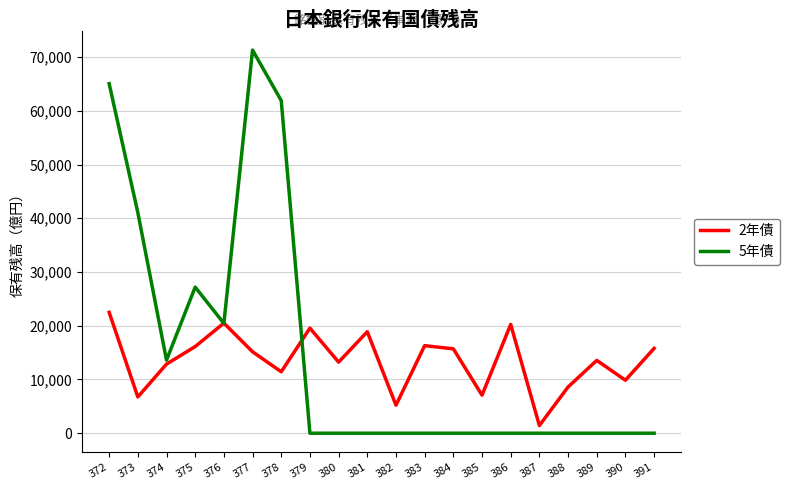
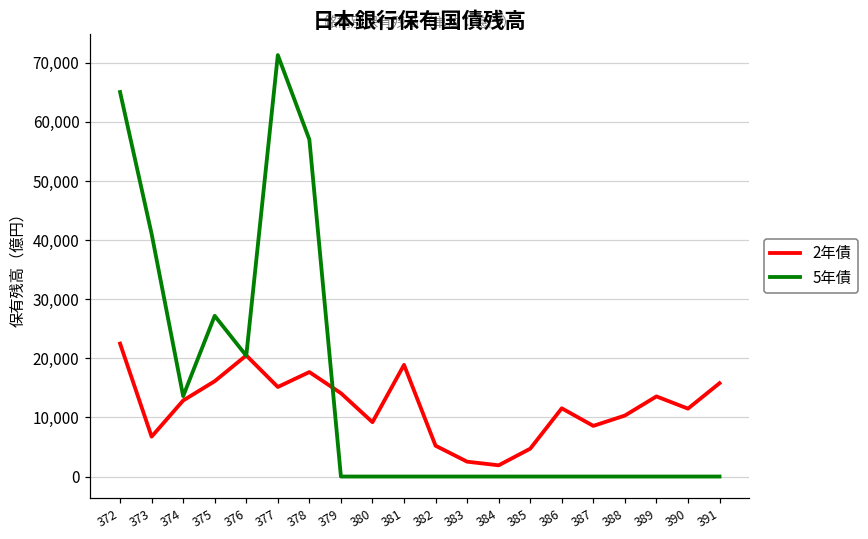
2年債, 378: 11,000 -> 18,000
5年債, 378: 62,000 -> 57,000
2年債, 379: 20,000 -> 14,000
2年債, 380: 13,000 -> 9,000
2年債, 383: 16,000 -> 3,000
2年債, 384: 16,000 -> 2,000
2年債, 385: 7,000 -> 5,000
2年債, 386: 20,000 -> 12,000
2年債, 387: 1,000 -> 9,000
2年債, 388: 9,000 -> 10,000
2年債, 390: 10,000 -> 11,000
